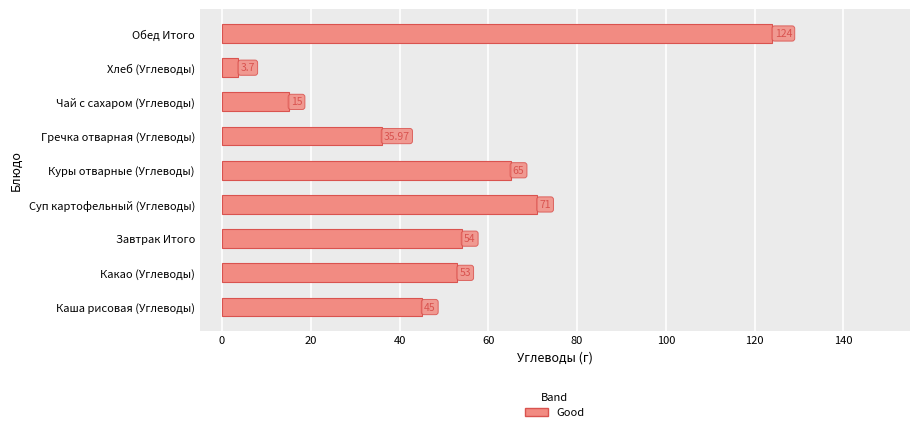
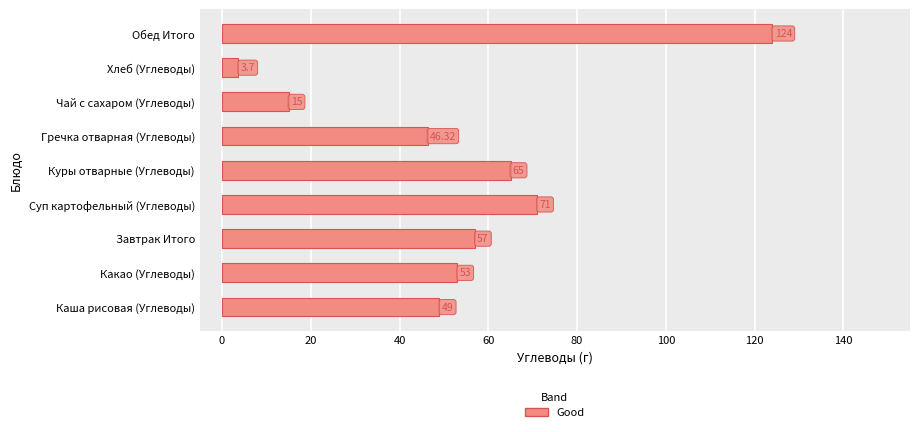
Гречка отварная (Углеводы): 35.97 -> 46.32
Завтрак Итого: 54 -> 57
Каша рисовая (Углеводы): 45 -> 49
